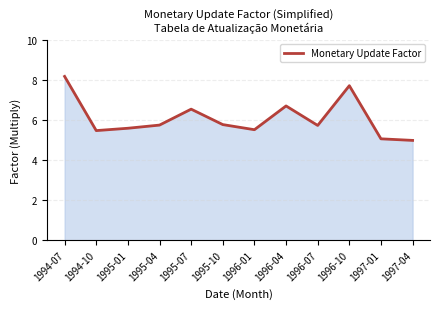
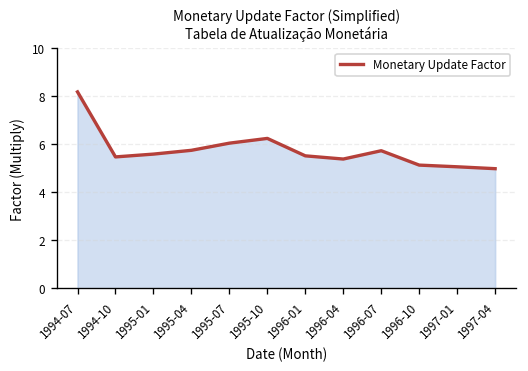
1995-07: 6.5 -> 6.0
1995-10: 5.8 -> 6.2
1996-04: 6.7 -> 5.4
1996-10: 7.7 -> 5.1
